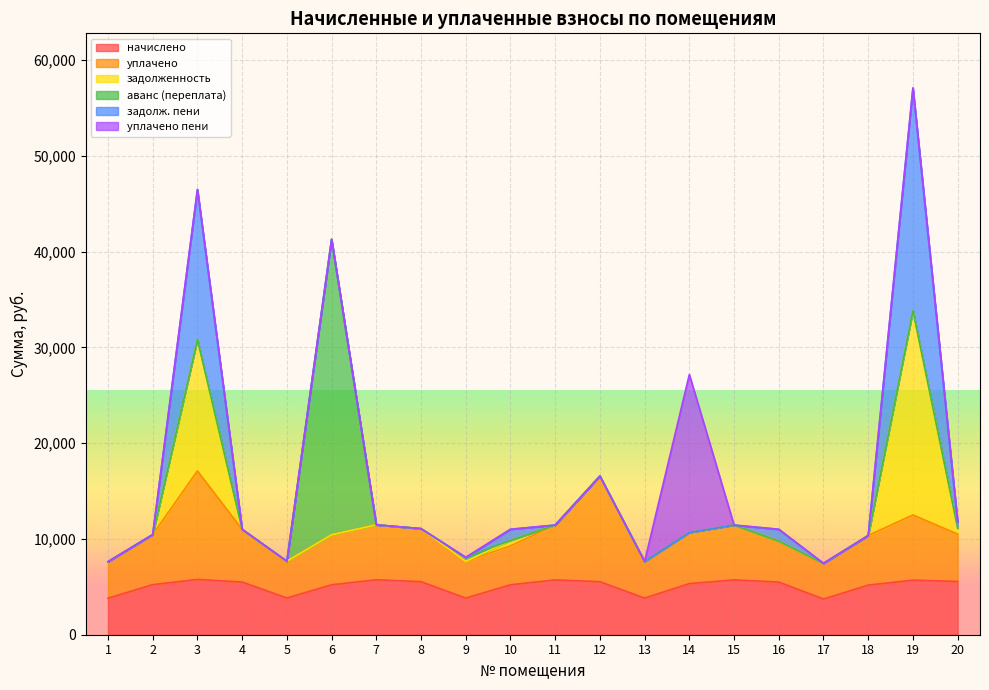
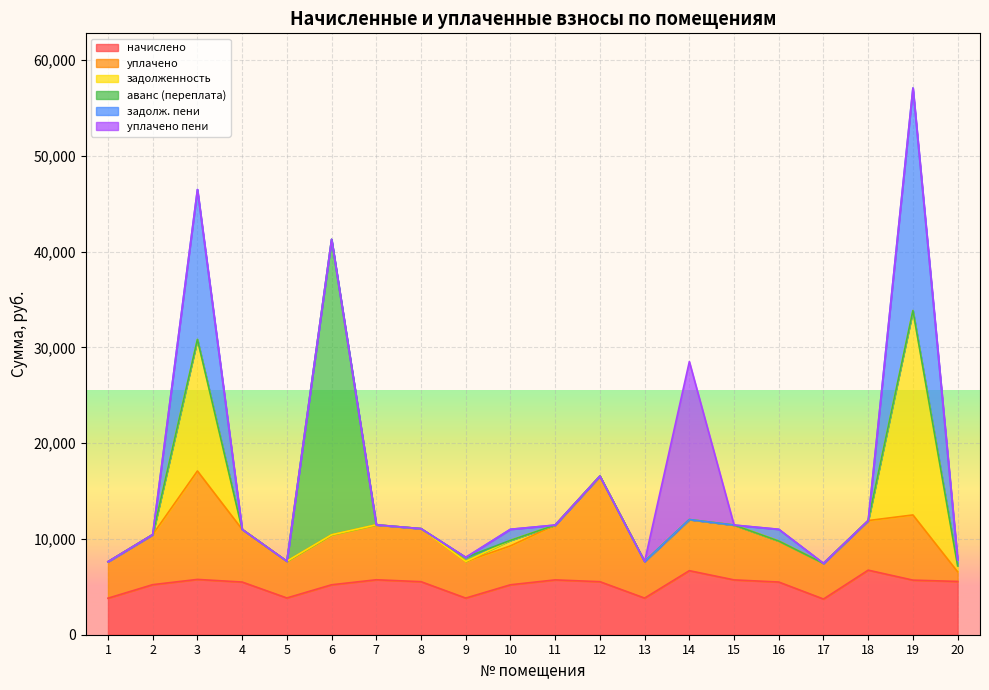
начислено, 14: 5,000 -> 7,000
начислено, 18: 5,000 -> 7,000
уплачено, 20: 5,000 -> 1,000
